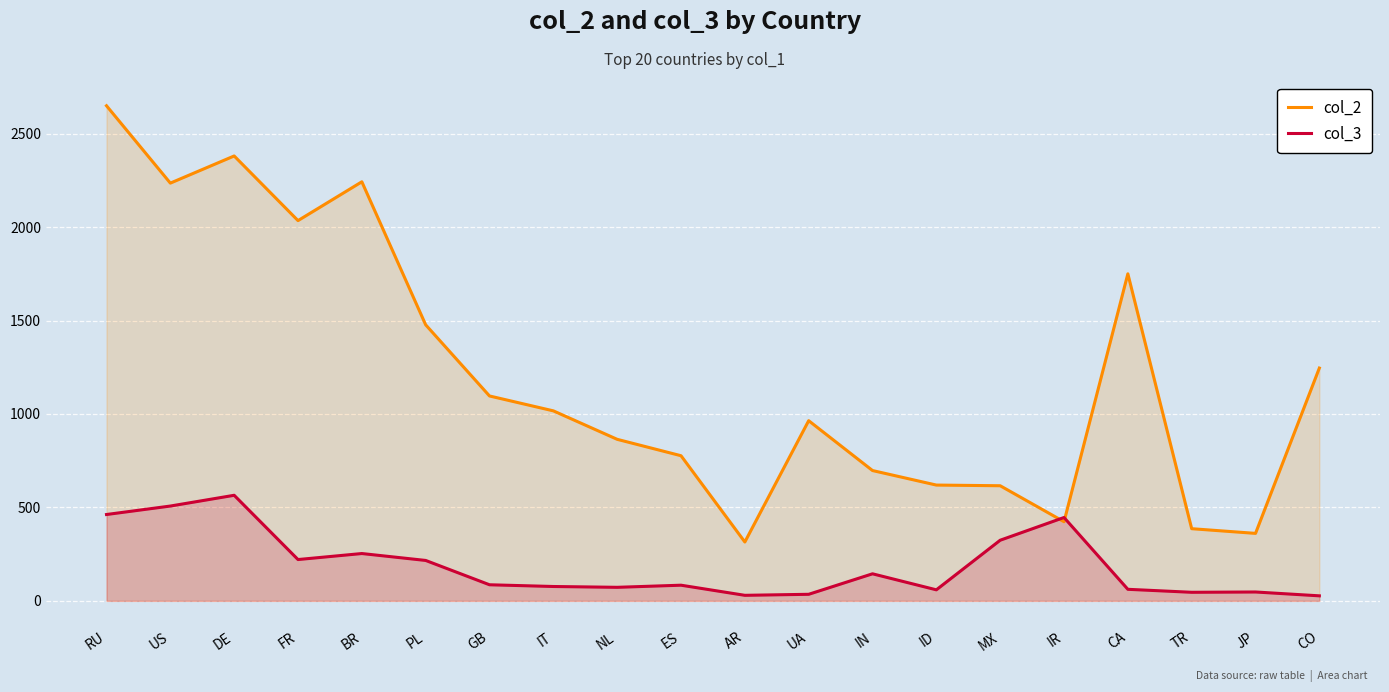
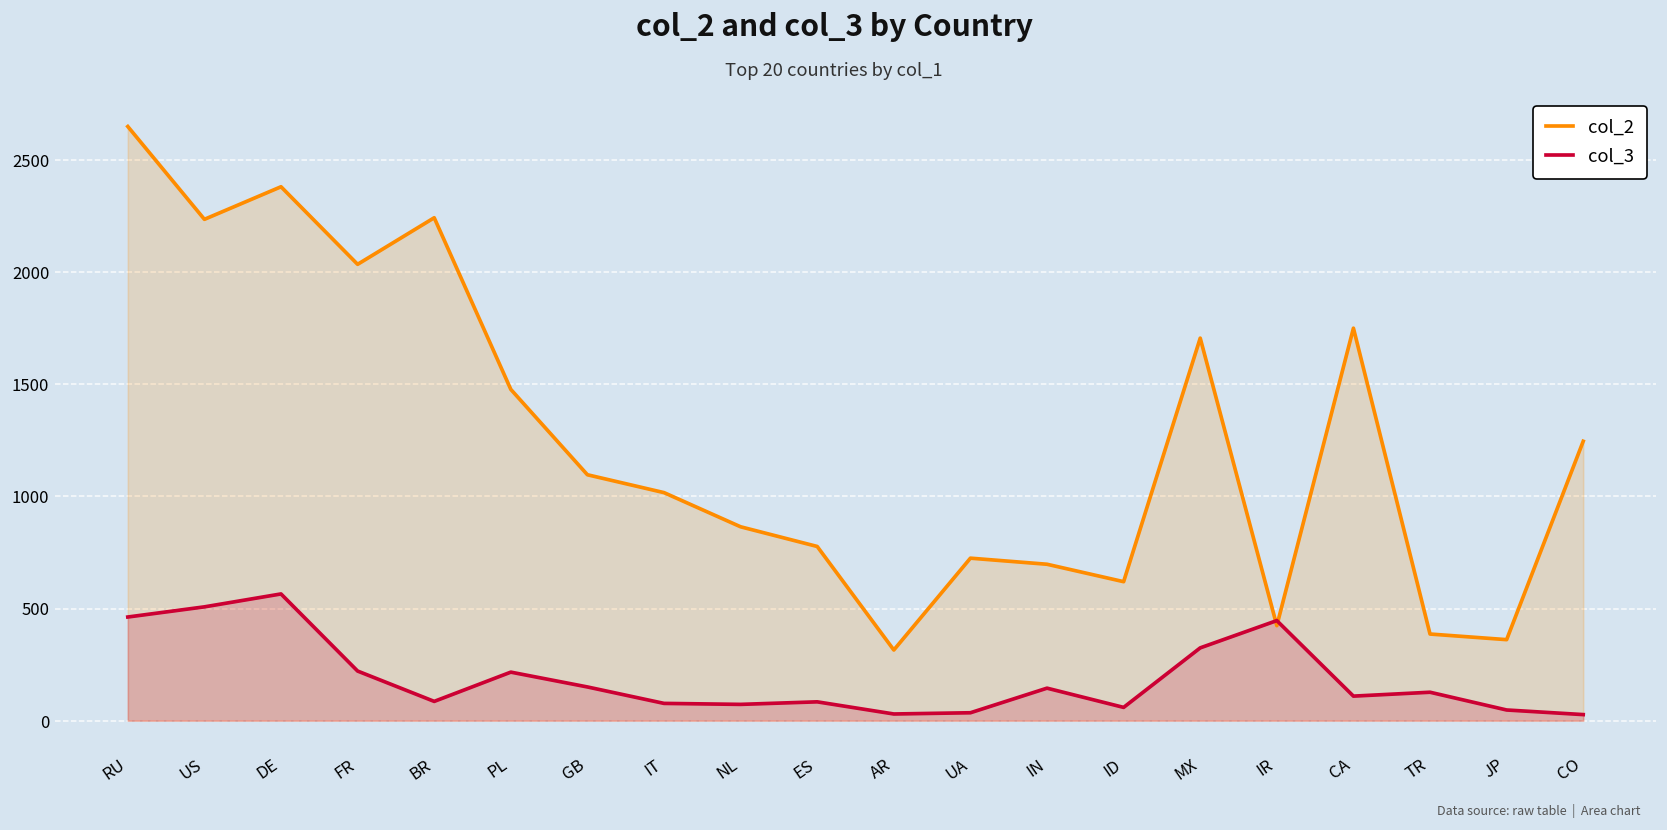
col_3, BR: 250 -> 90
col_3, GB: 90 -> 150
col_2, UA: 960 -> 720
col_2, MX: 620 -> 1710
col_3, CA: 60 -> 110
col_3, TR: 50 -> 130
